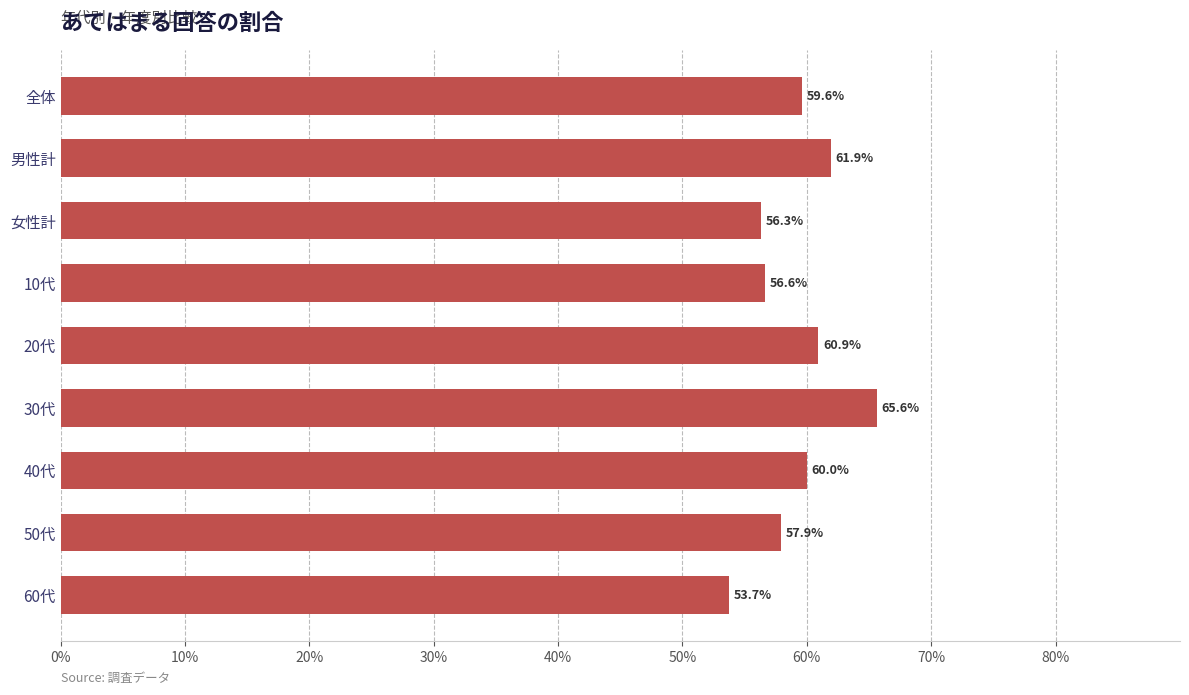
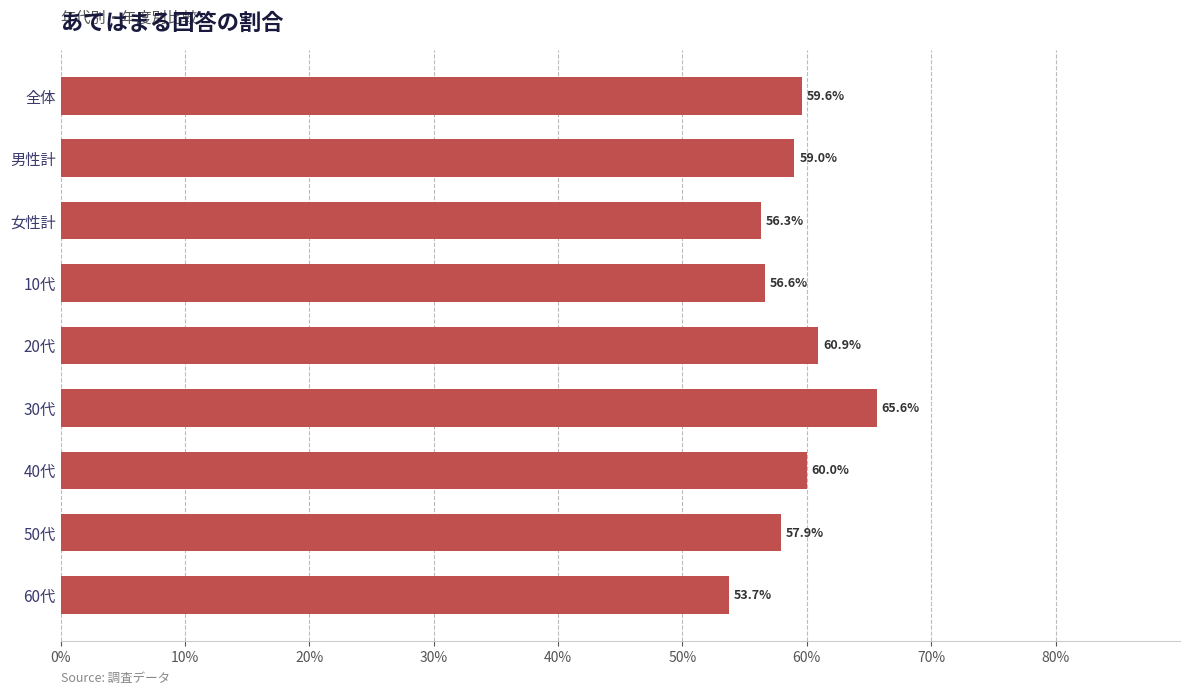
男性計: 61.9% -> 59.0%
